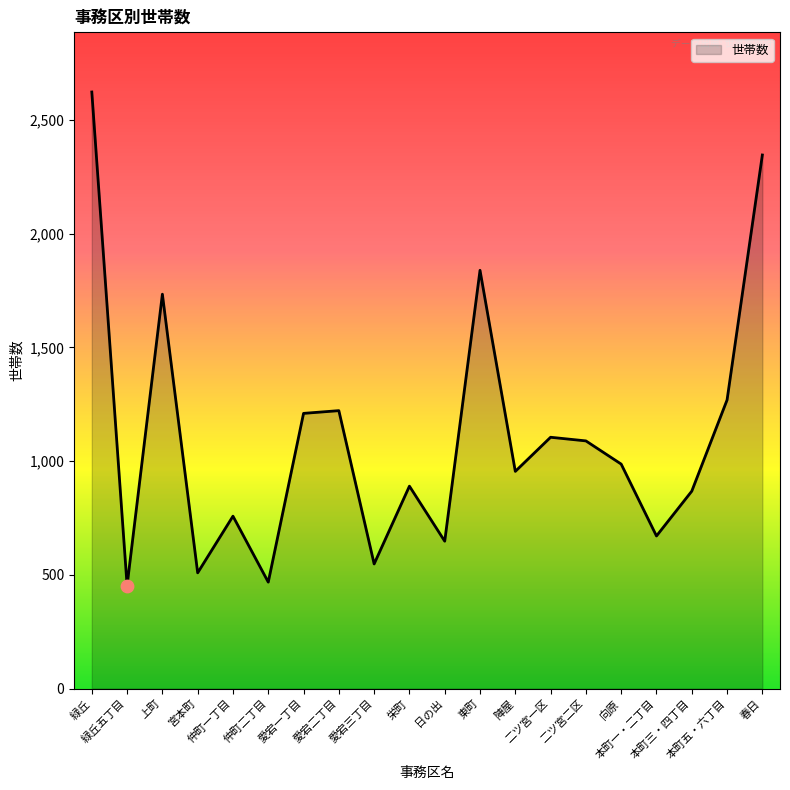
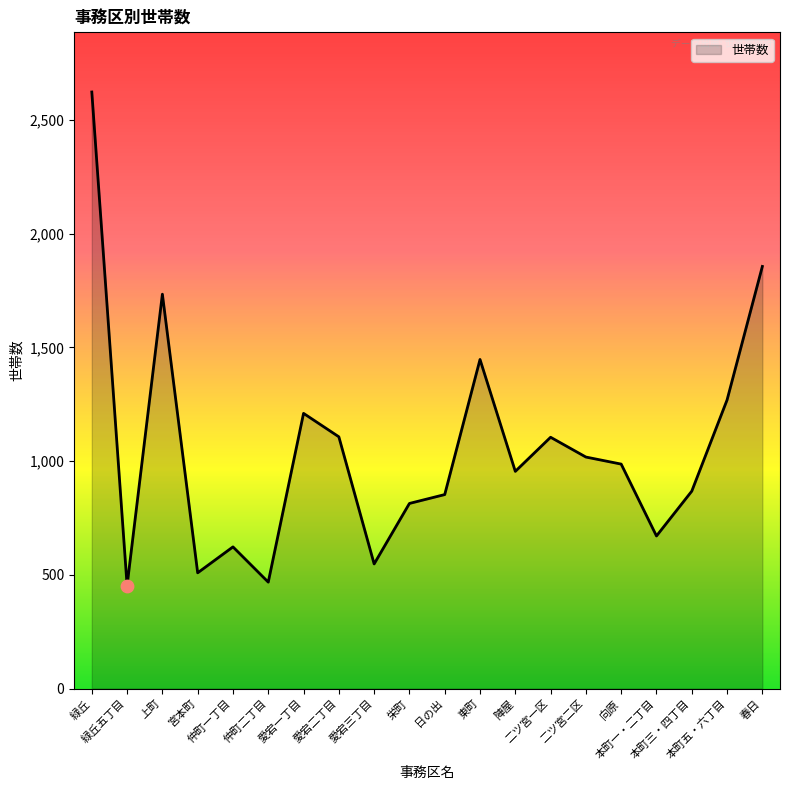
世帯数, 仲町一丁目: 760 -> 620
世帯数, 愛宕二丁目: 1,220 -> 1,110
世帯数, 栄町: 890 -> 810
世帯数, 日の出: 650 -> 850
世帯数, 東町: 1,840 -> 1,450
世帯数, 二ツ宮二区: 1,090 -> 1,020
世帯数, 春日: 2,350 -> 1,860
